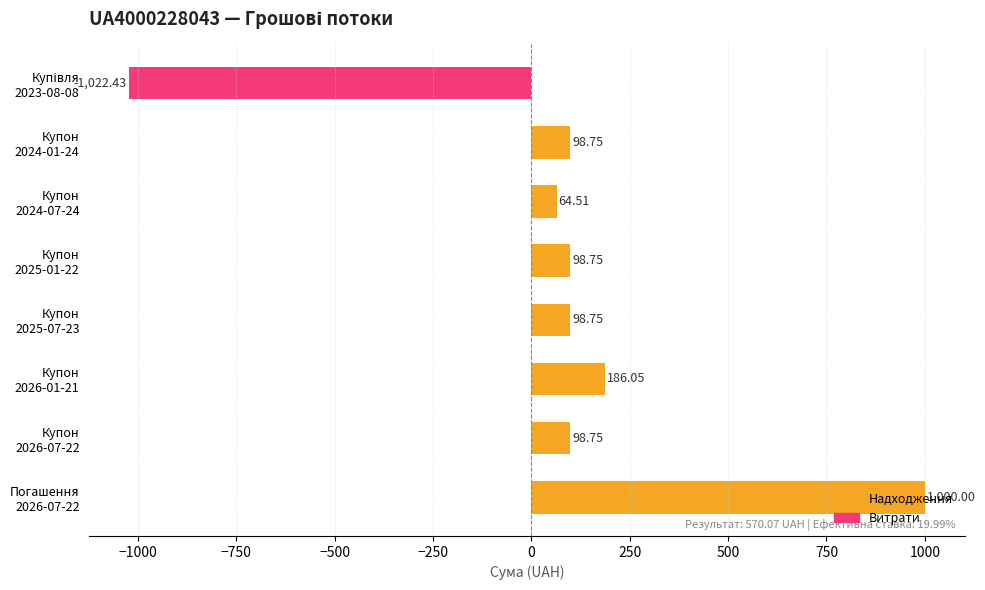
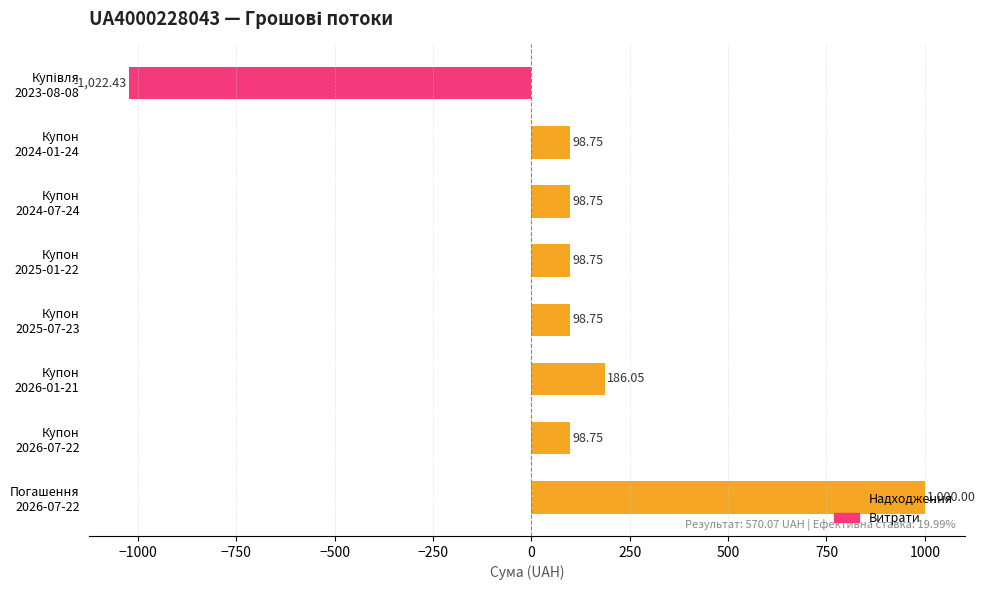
Надходження, Купон 2024-07-24: 64.51 -> 98.75
